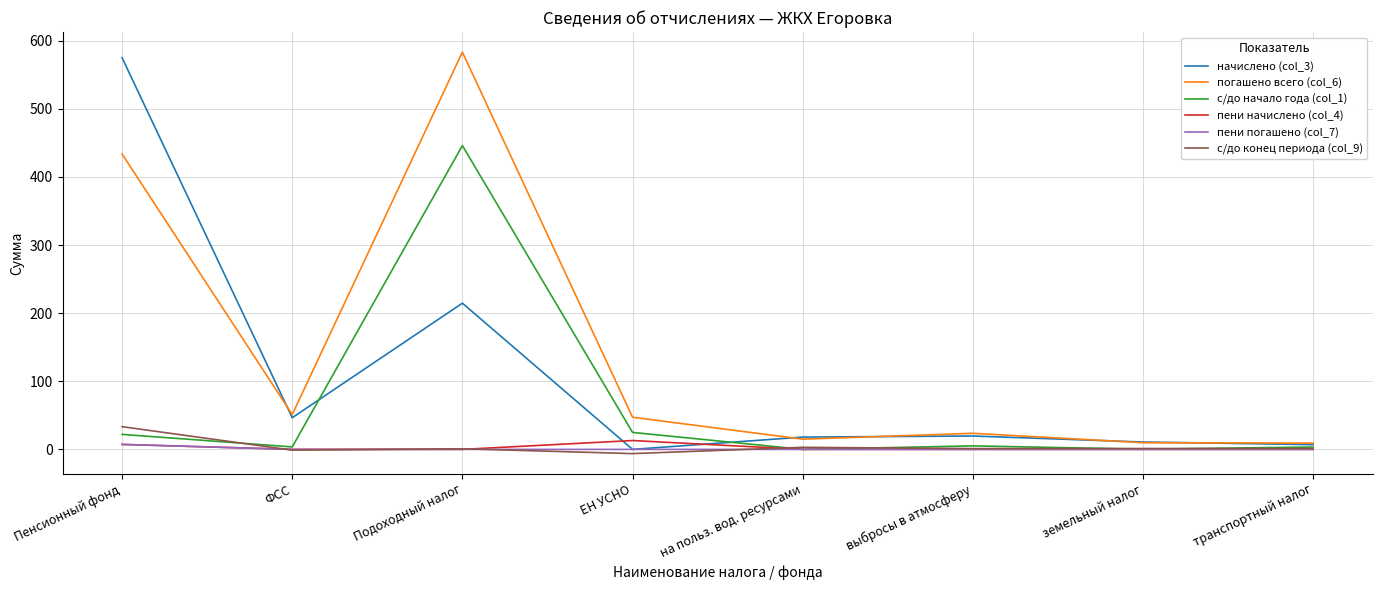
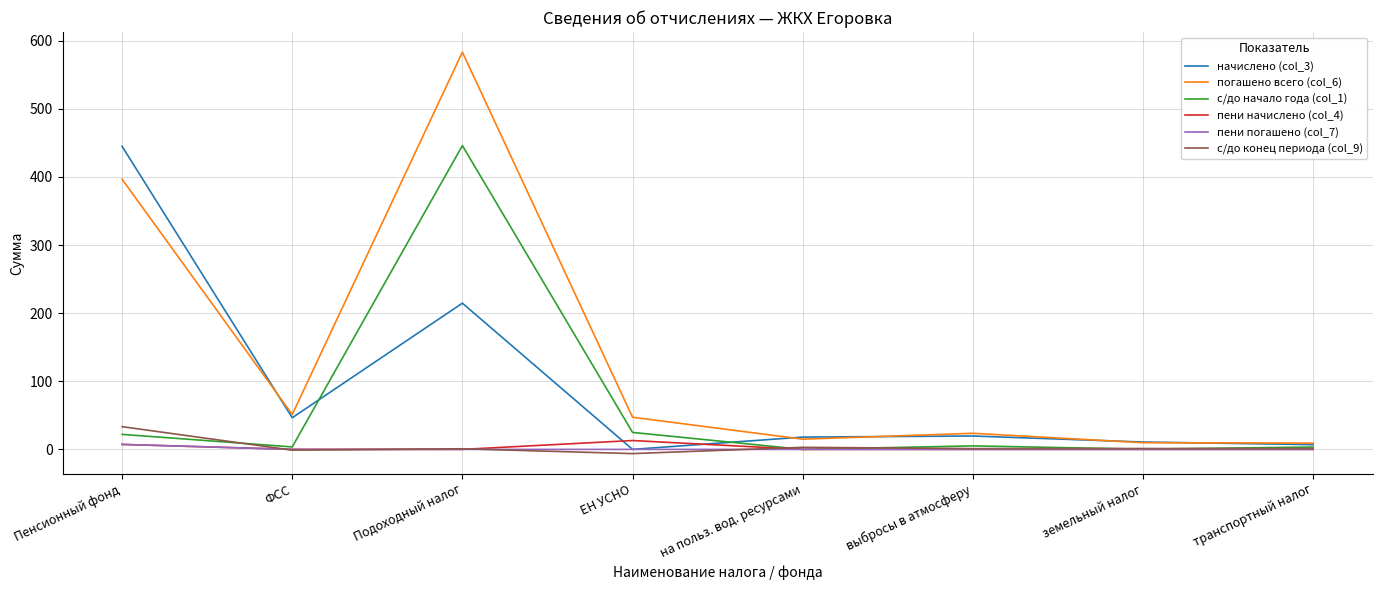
начислено (col_3), Пенсионный фонд: 580 -> 450
погашено всего (col_6), Пенсионный фонд: 430 -> 400
